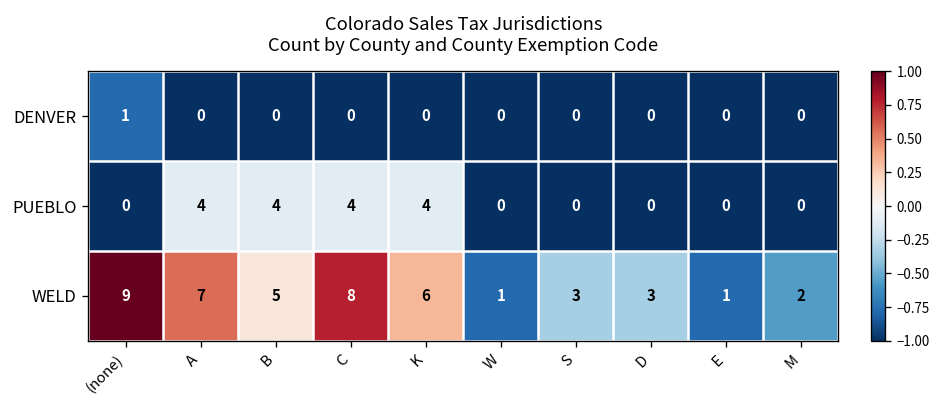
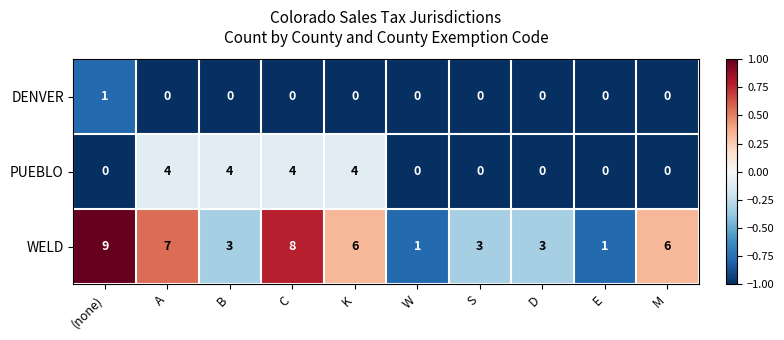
WELD, B: 5 -> 3
WELD, M: 2 -> 6
